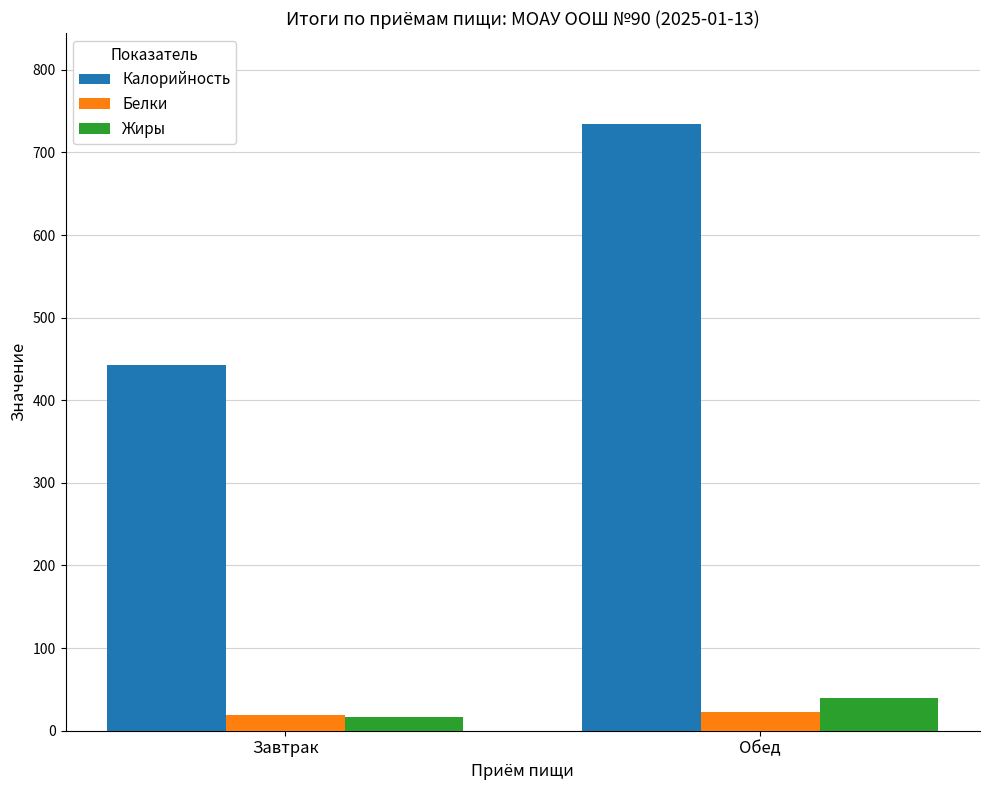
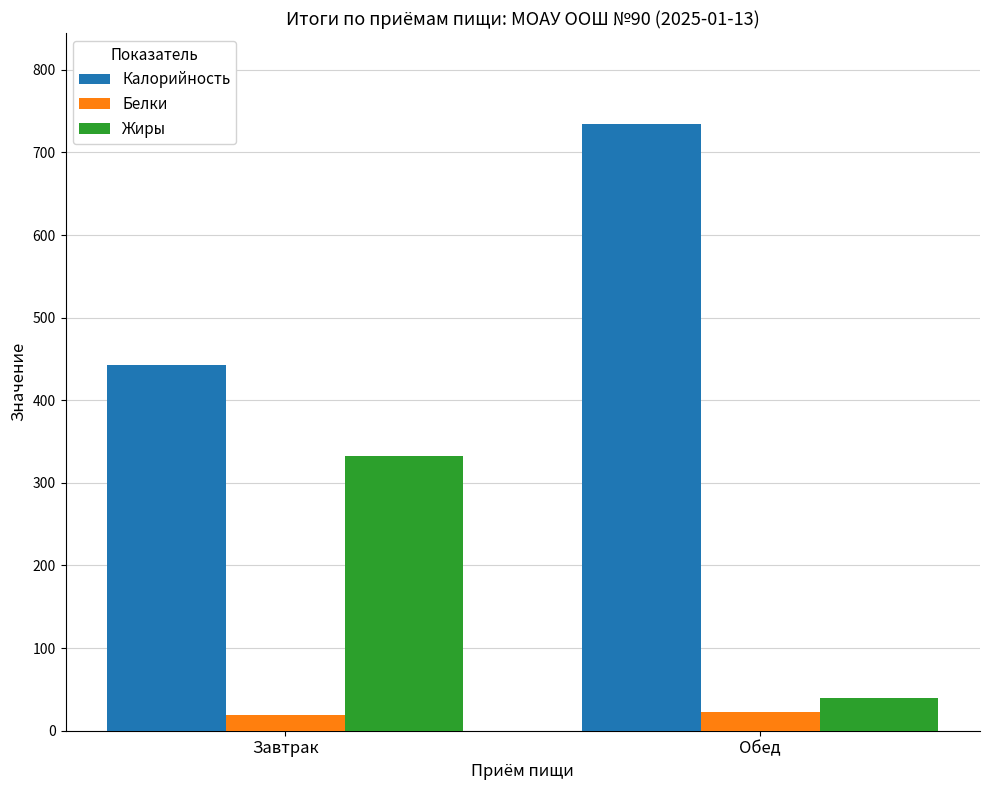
Жиры, Завтрак: 20 -> 330
